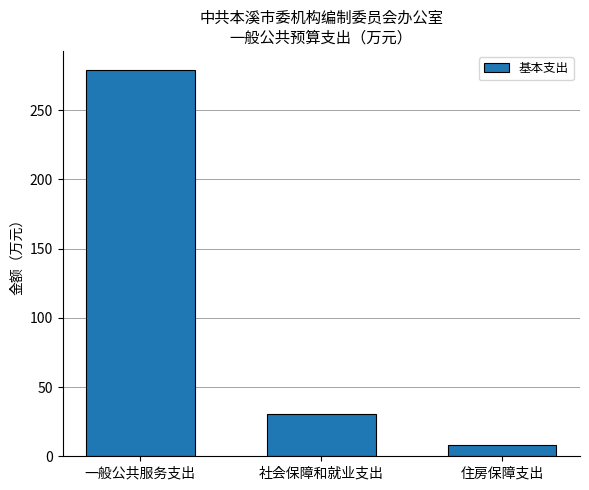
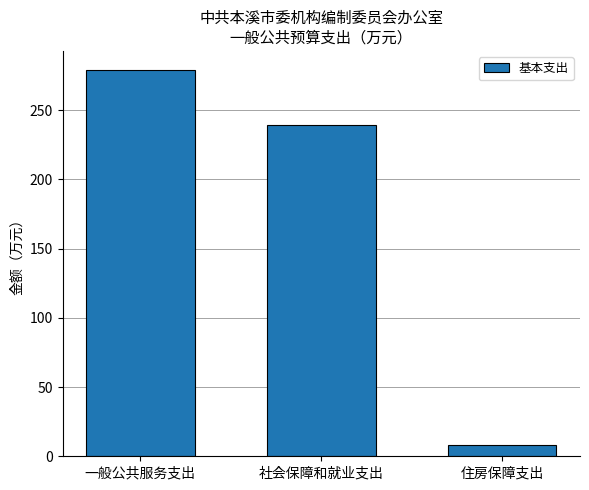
社会保障和就业支出: 31 -> 239
